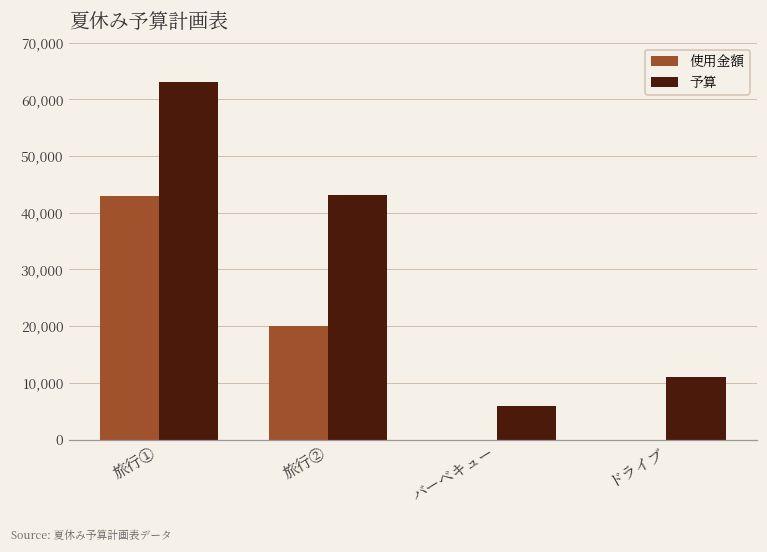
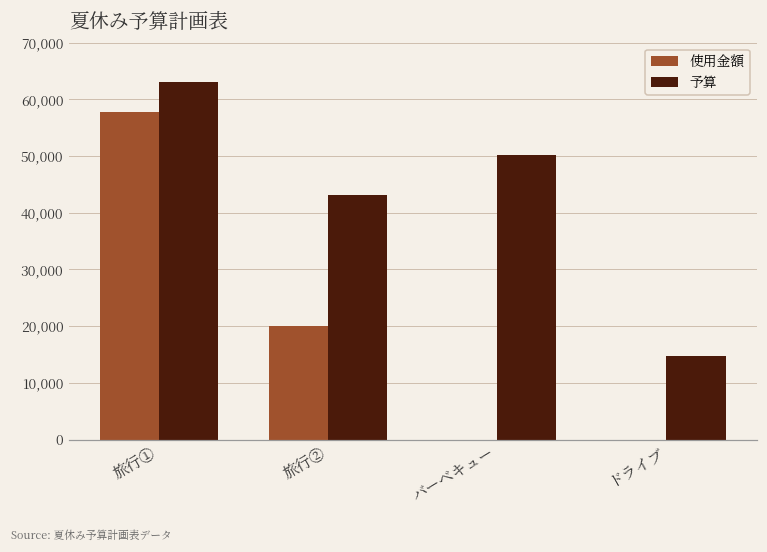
使用金額, 旅行①: 43,000 -> 58,000
予算, バーベキュー: 6,000 -> 50,000
予算, ドライブ: 11,000 -> 15,000
